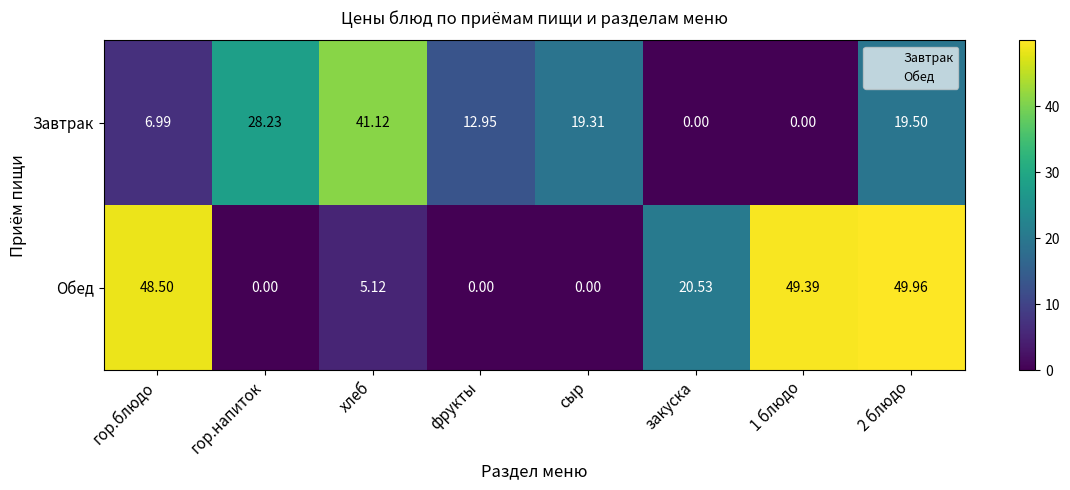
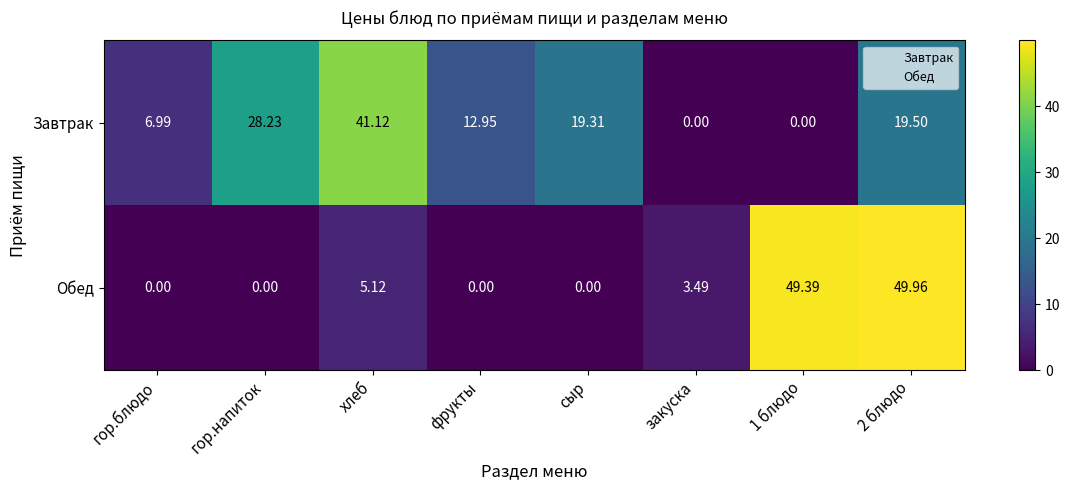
Обед, гор.блюдо: 48.50 -> 0.00
Обед, закуска: 20.53 -> 3.49
